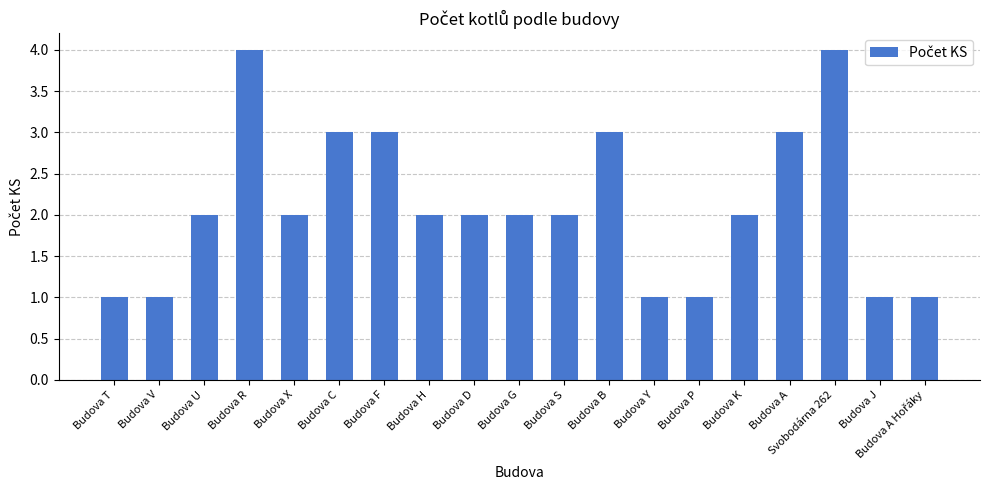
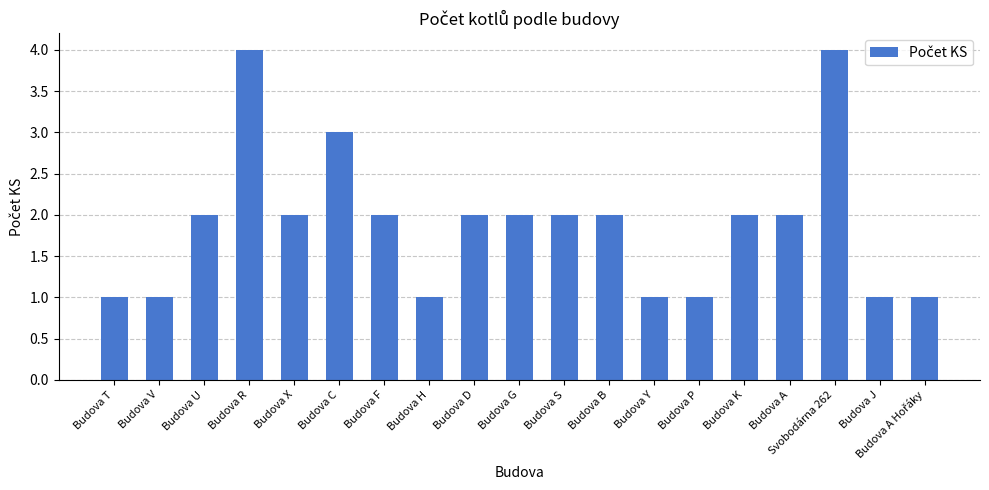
Budova F: 3 -> 2
Budova H: 2 -> 1
Budova B: 3 -> 2
Budova A: 3 -> 2
